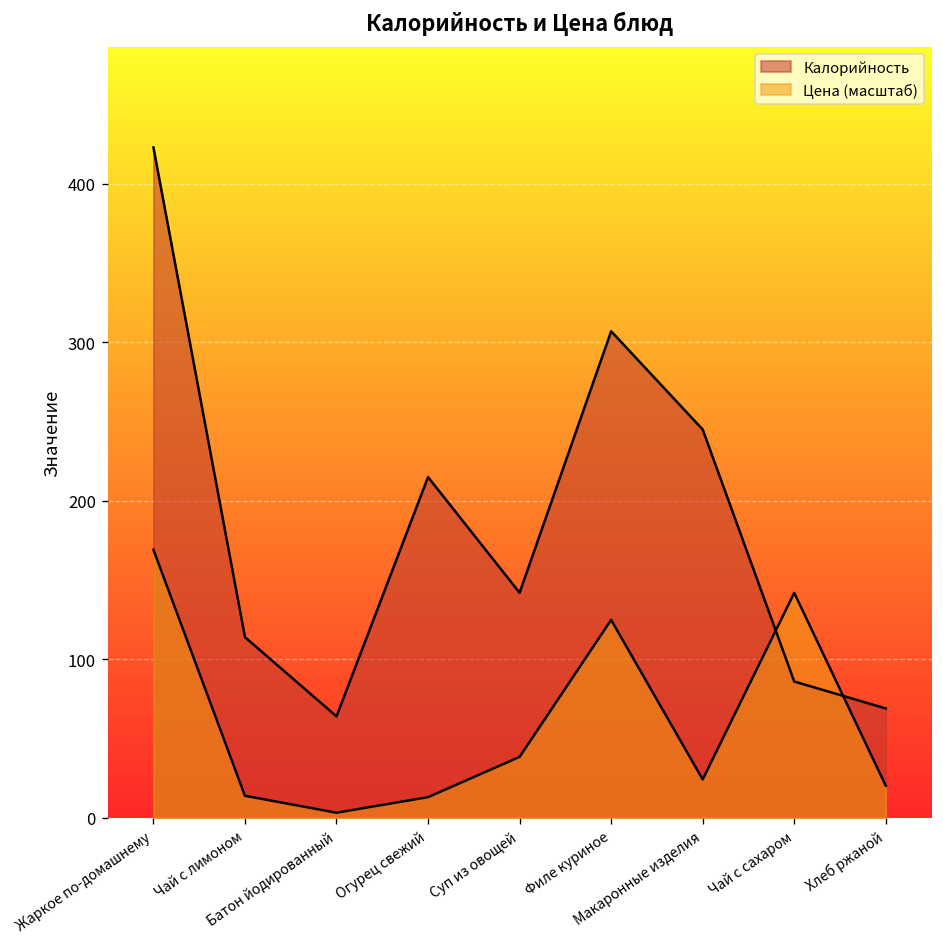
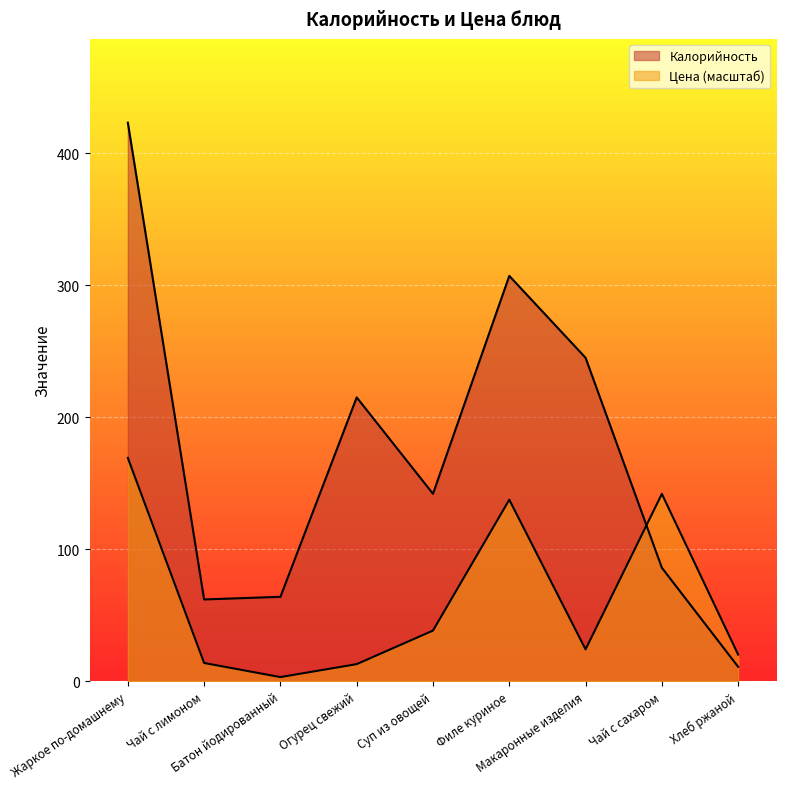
Калорийность, Чай с лимоном: 114 -> 62
Цена (масштаб), Филе куриное: 125 -> 138
Калорийность, Хлеб ржаной: 69 -> 11
